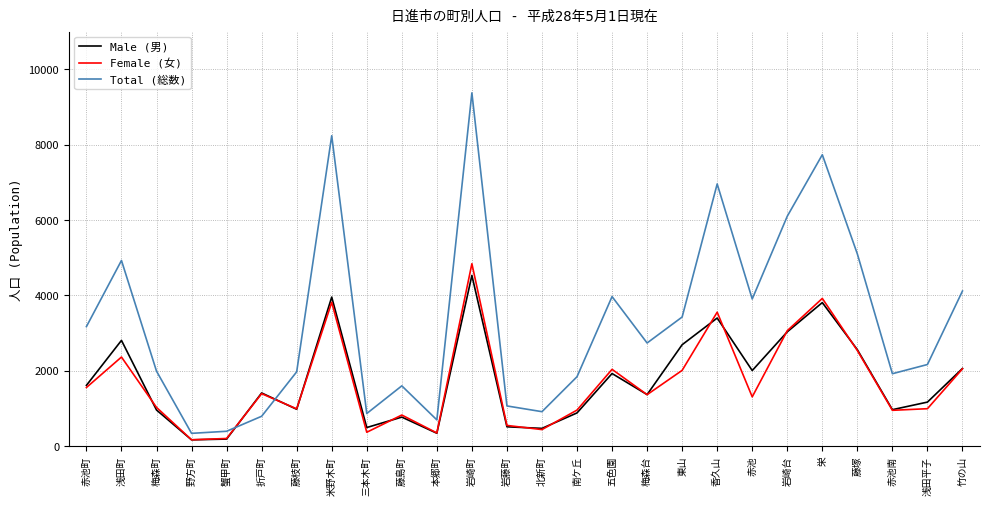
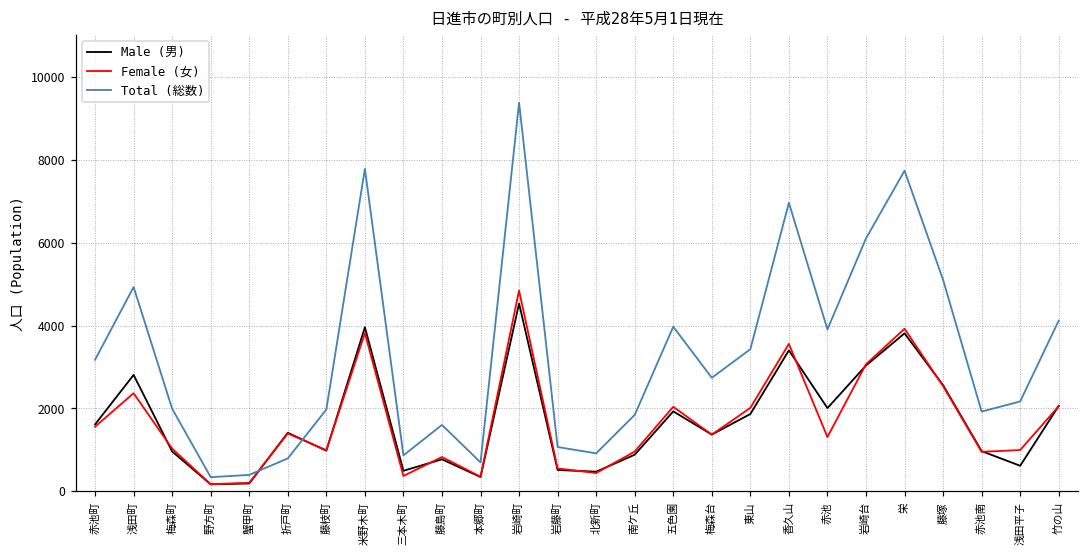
Total (総数), 米野木町: 8200 -> 7800
Male (男), 東山: 2700 -> 1900
Male (男), 浅田平子: 1200 -> 600
